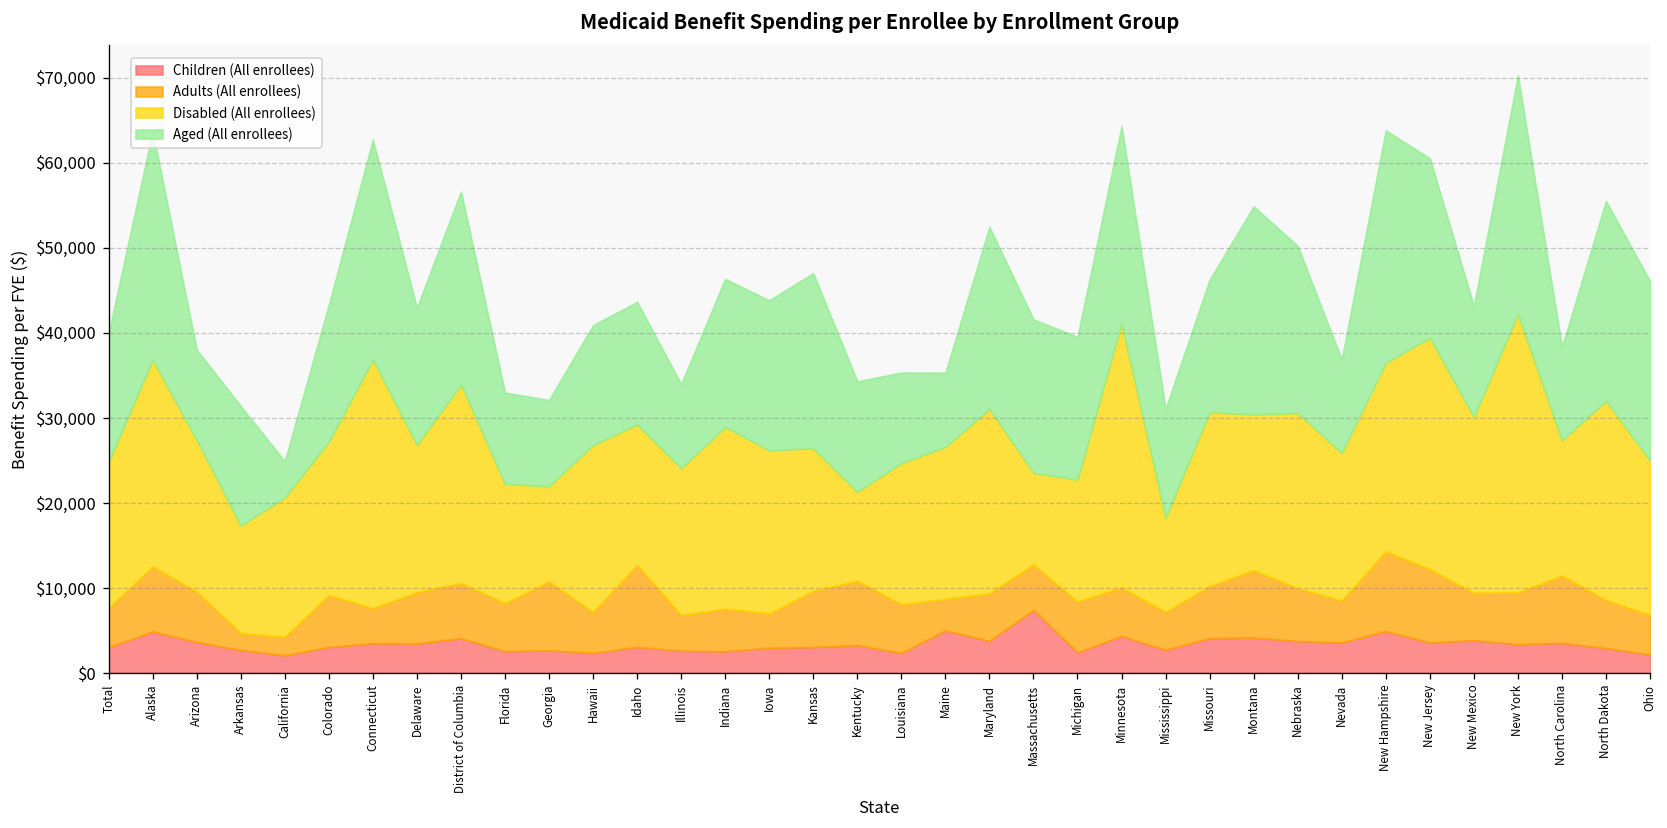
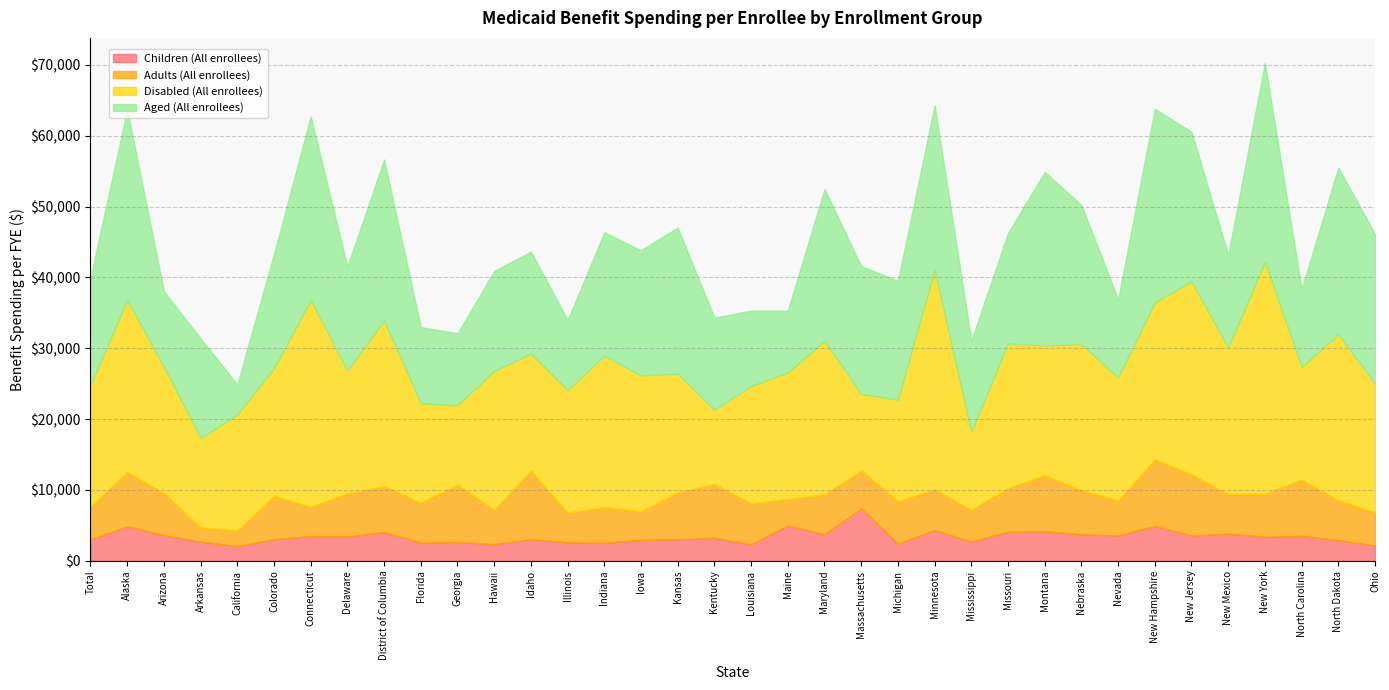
Aged (All enrollees), Delaware: $16,000 -> $15,000
